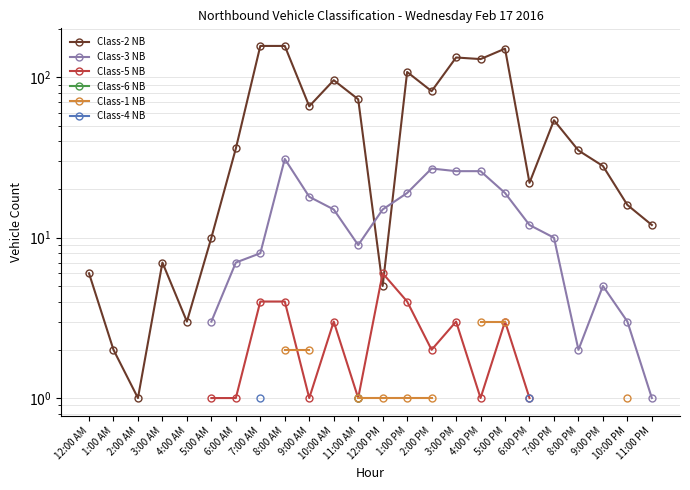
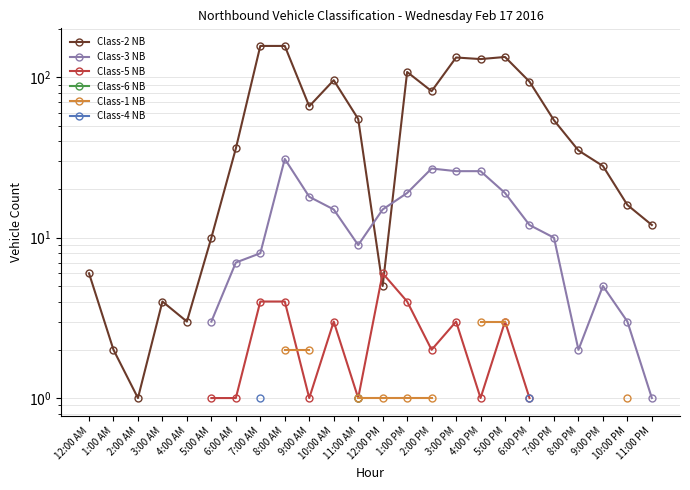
Class-2 NB, 3:00 AM: 7 -> 4
Class-2 NB, 11:00 AM: 70 -> 55
Class-2 NB, 5:00 PM: 150 -> 130
Class-2 NB, 6:00 PM: 22 -> 90
